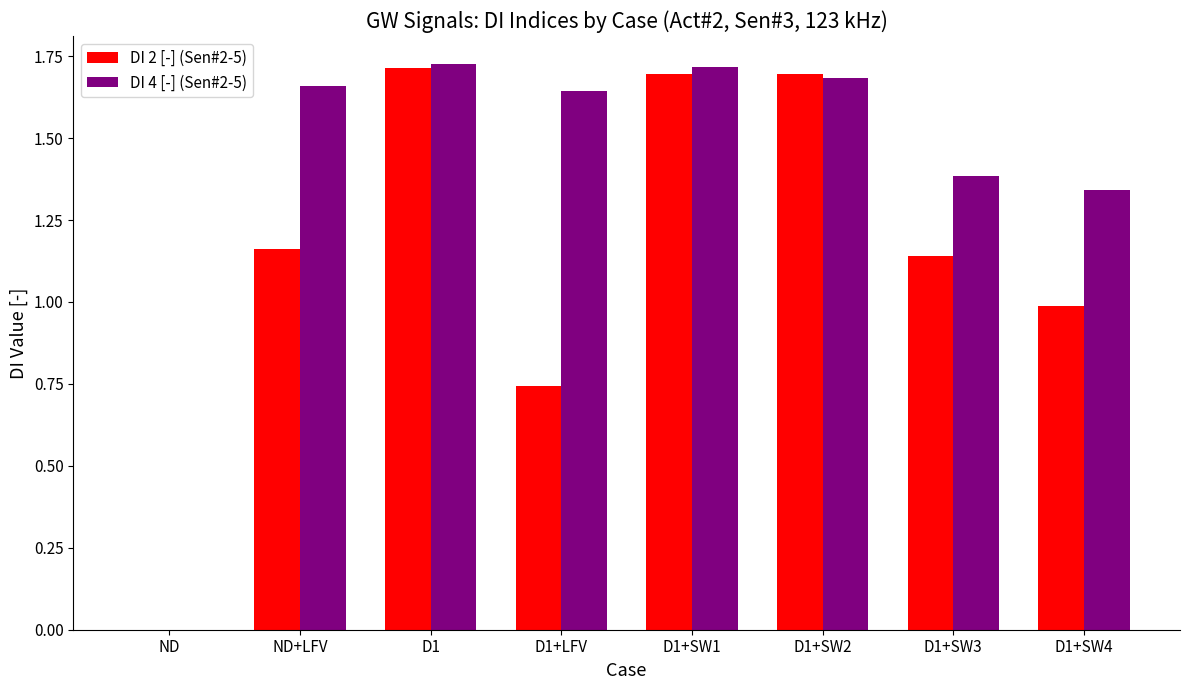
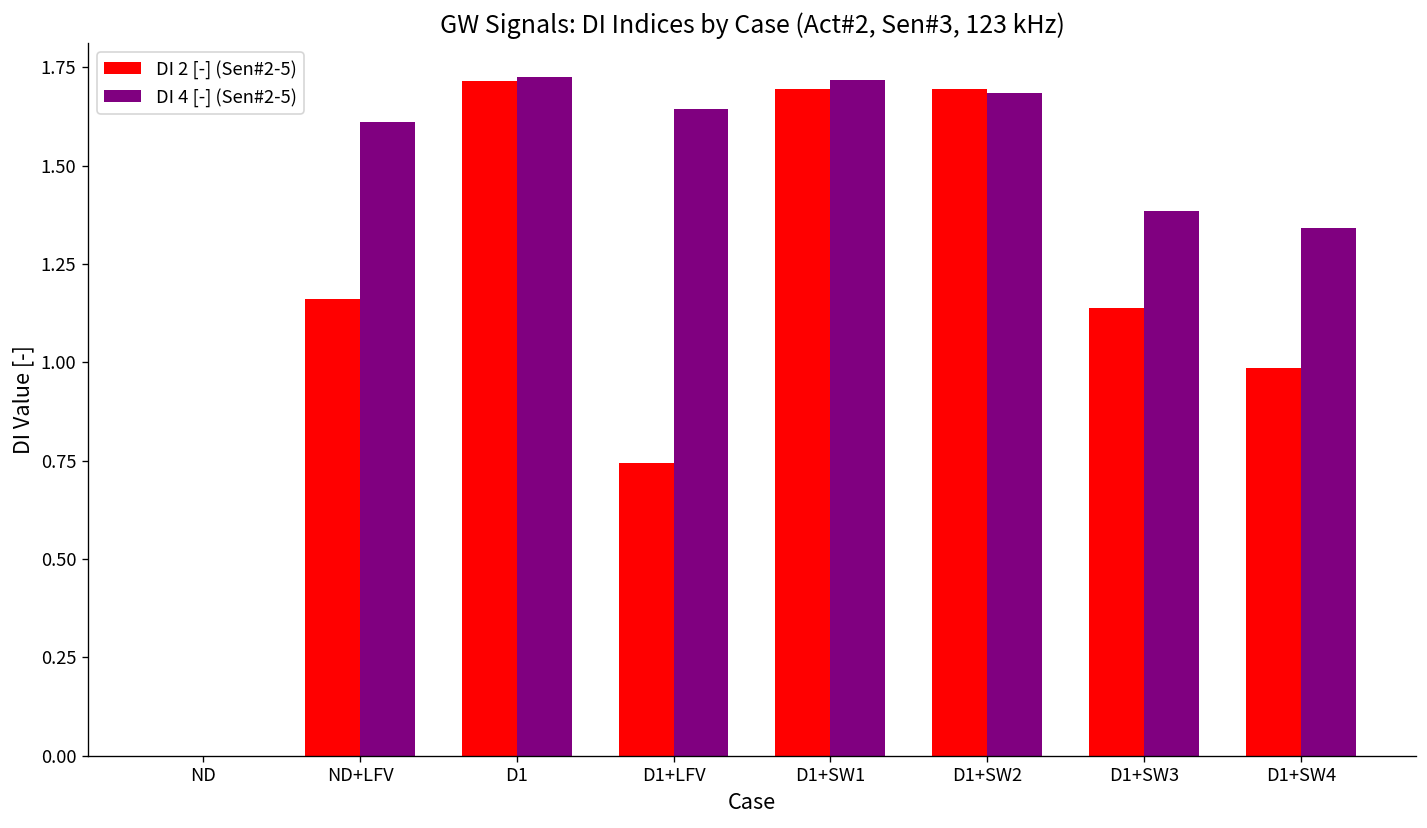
DI 4 [-] (Sen#2-5), ND+LFV: 1.66 -> 1.61
